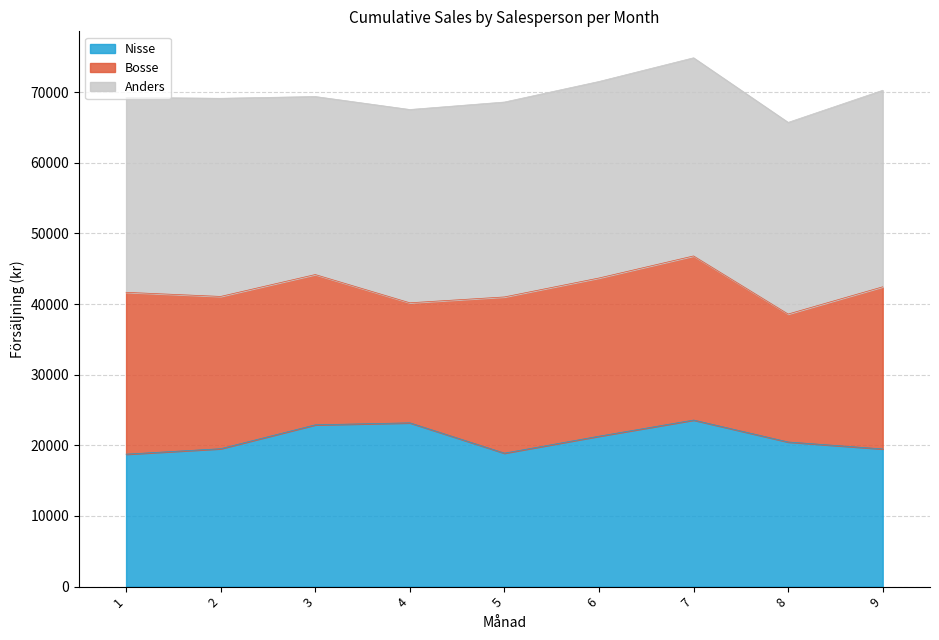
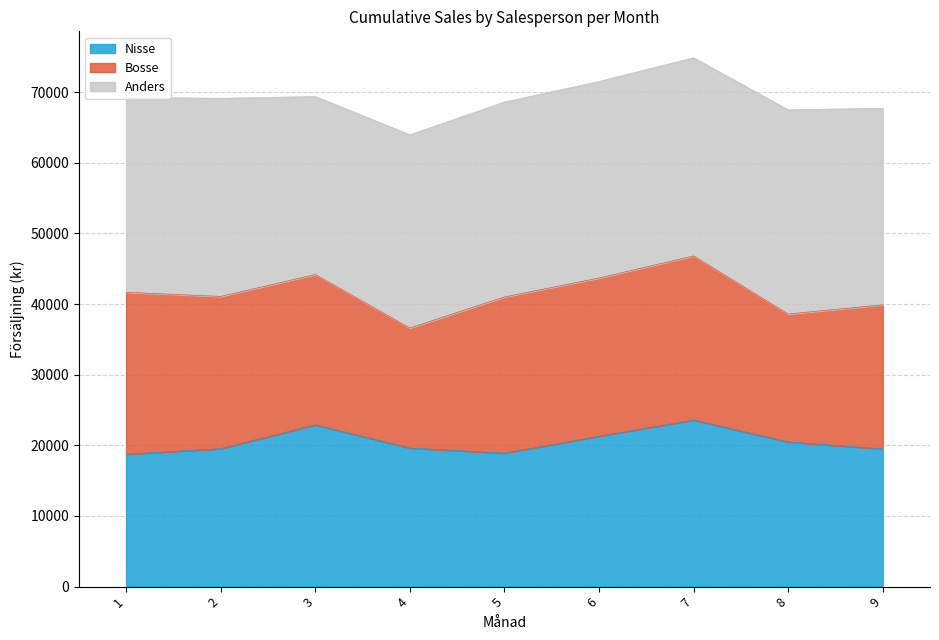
Nisse, 4: 23000 -> 20000
Anders, 8: 27000 -> 29000
Bosse, 9: 23000 -> 20000
